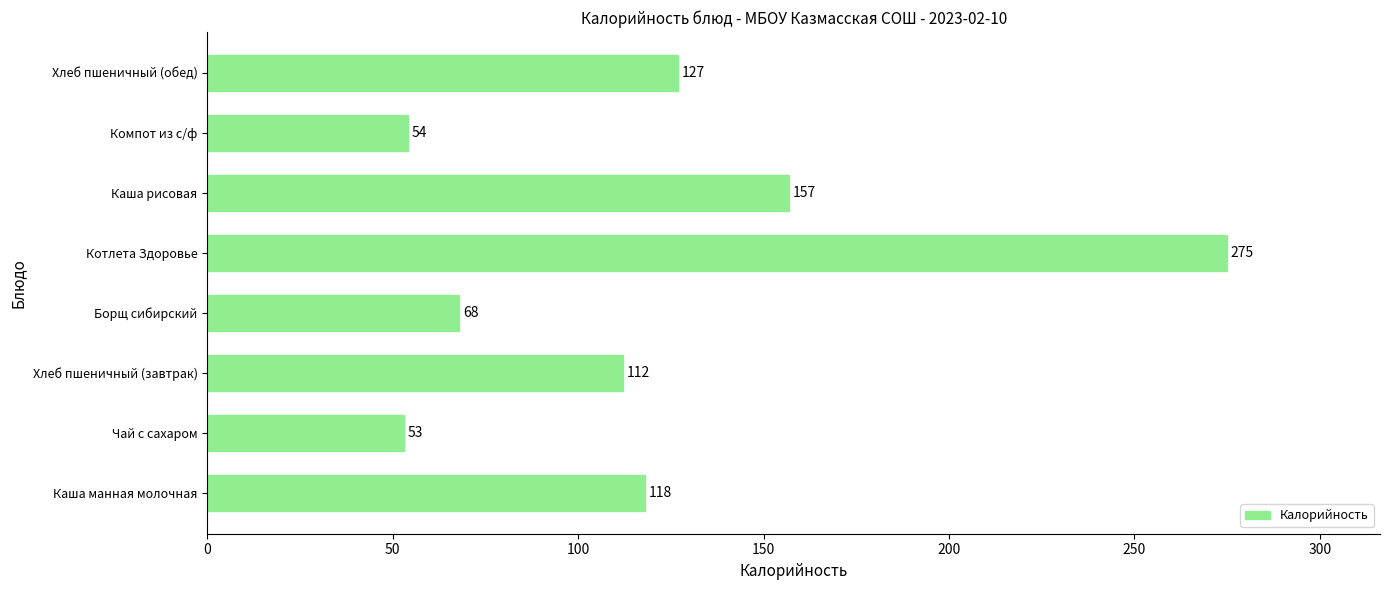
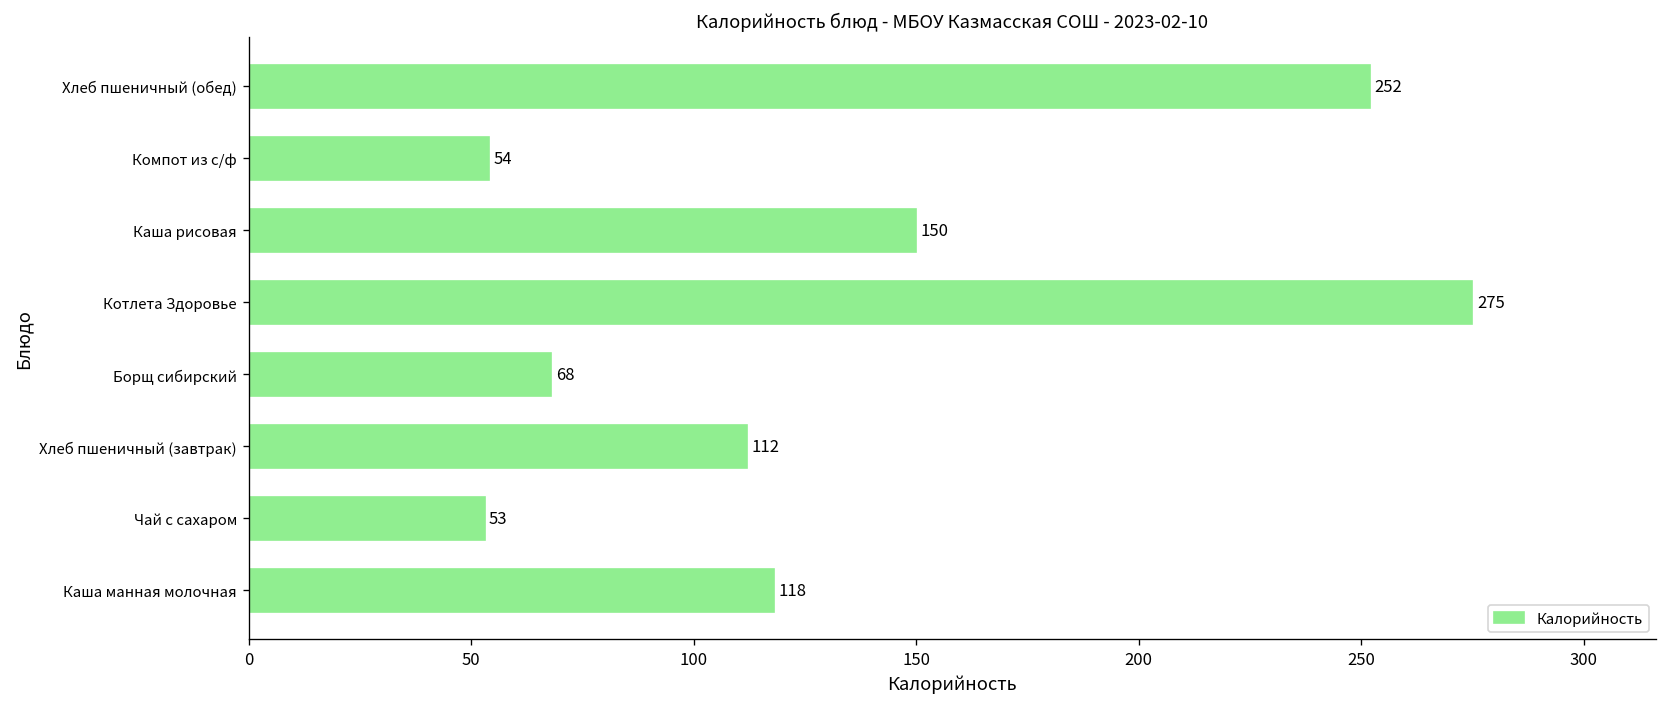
Хлеб пшеничный (обед): 127 -> 252
Каша рисовая: 157 -> 150
